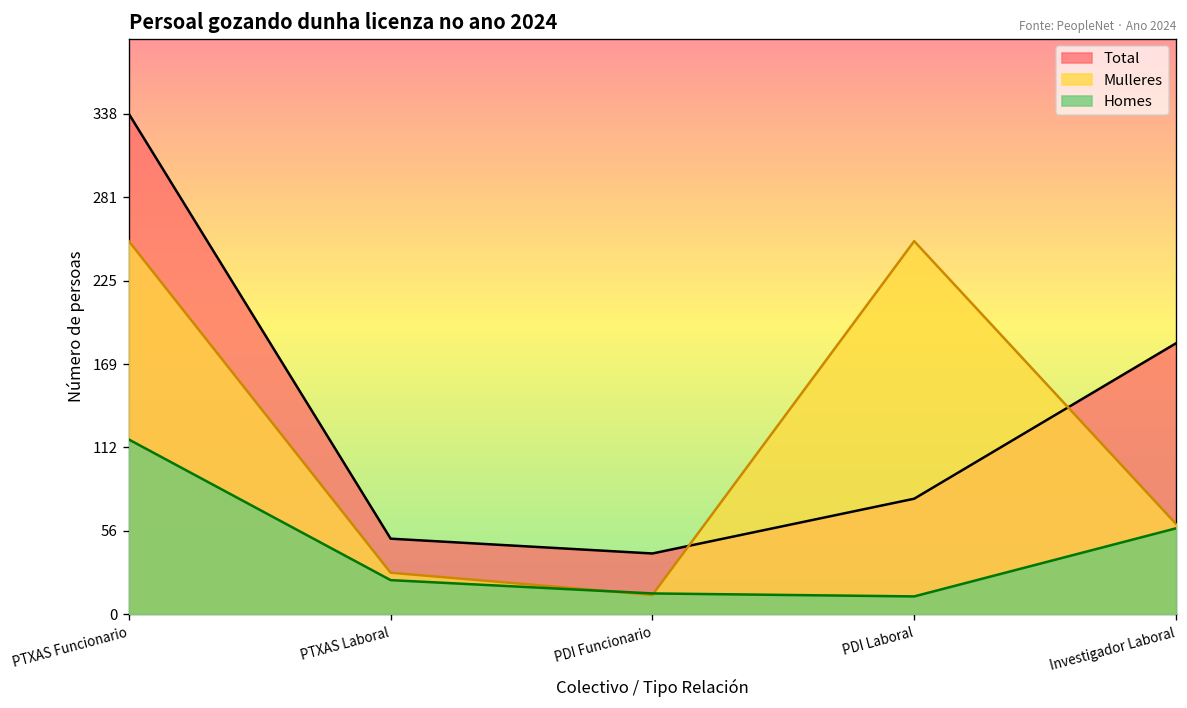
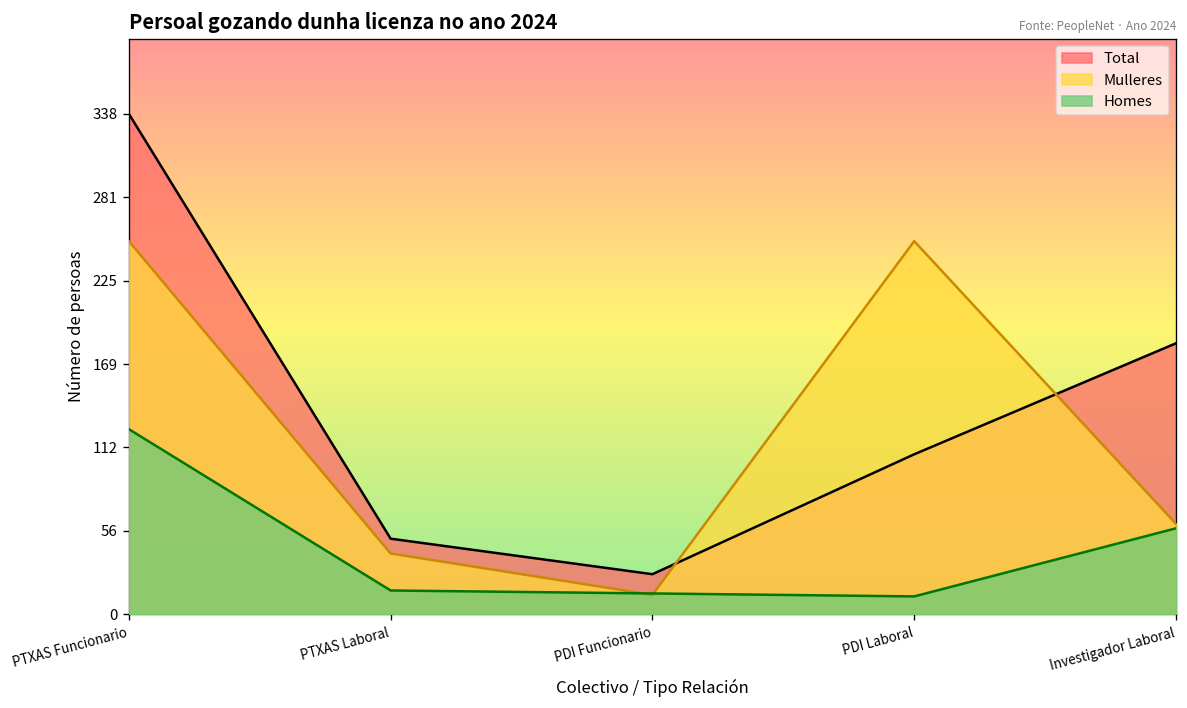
Homes, PTXAS Funcionario: 118 -> 125
Mulleres, PTXAS Laboral: 28 -> 41
Homes, PTXAS Laboral: 23 -> 16
Total, PDI Funcionario: 41 -> 27
Total, PDI Laboral: 78 -> 108
